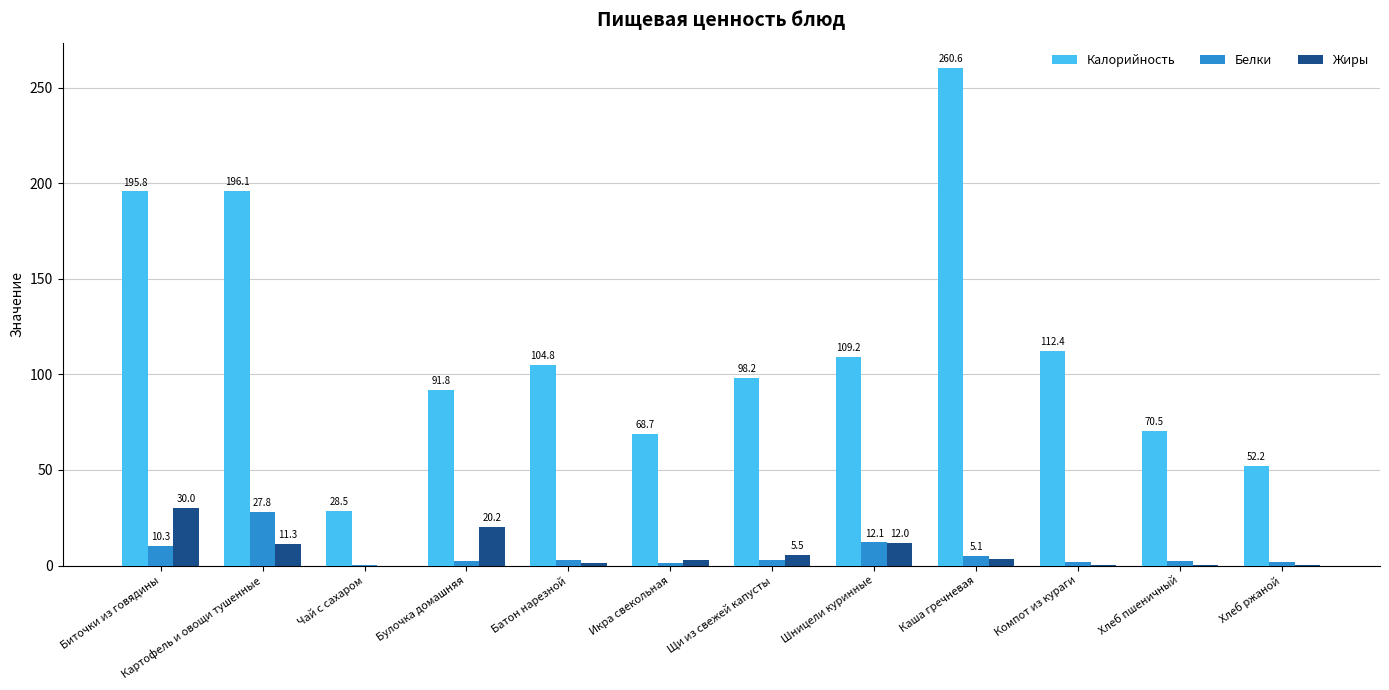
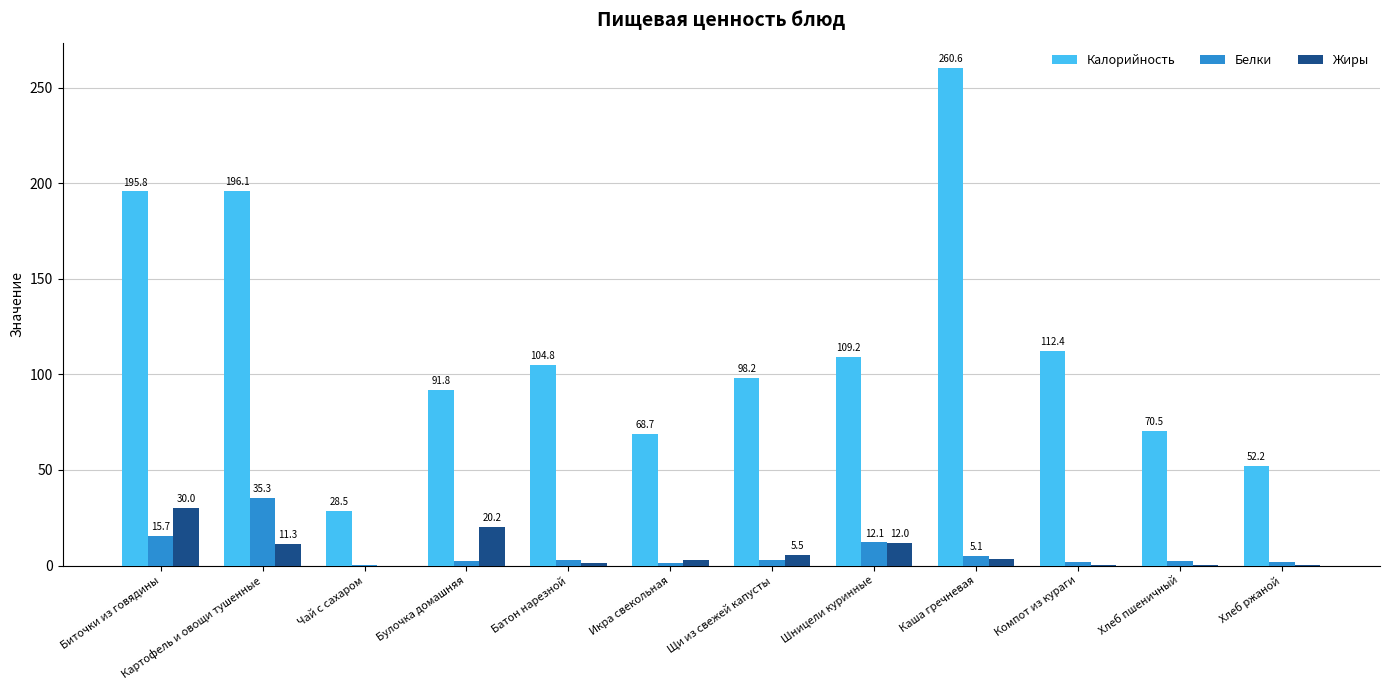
Белки, Биточки из говядины: 10.3 -> 15.7
Белки, Картофель и овощи тушенные: 27.8 -> 35.3
